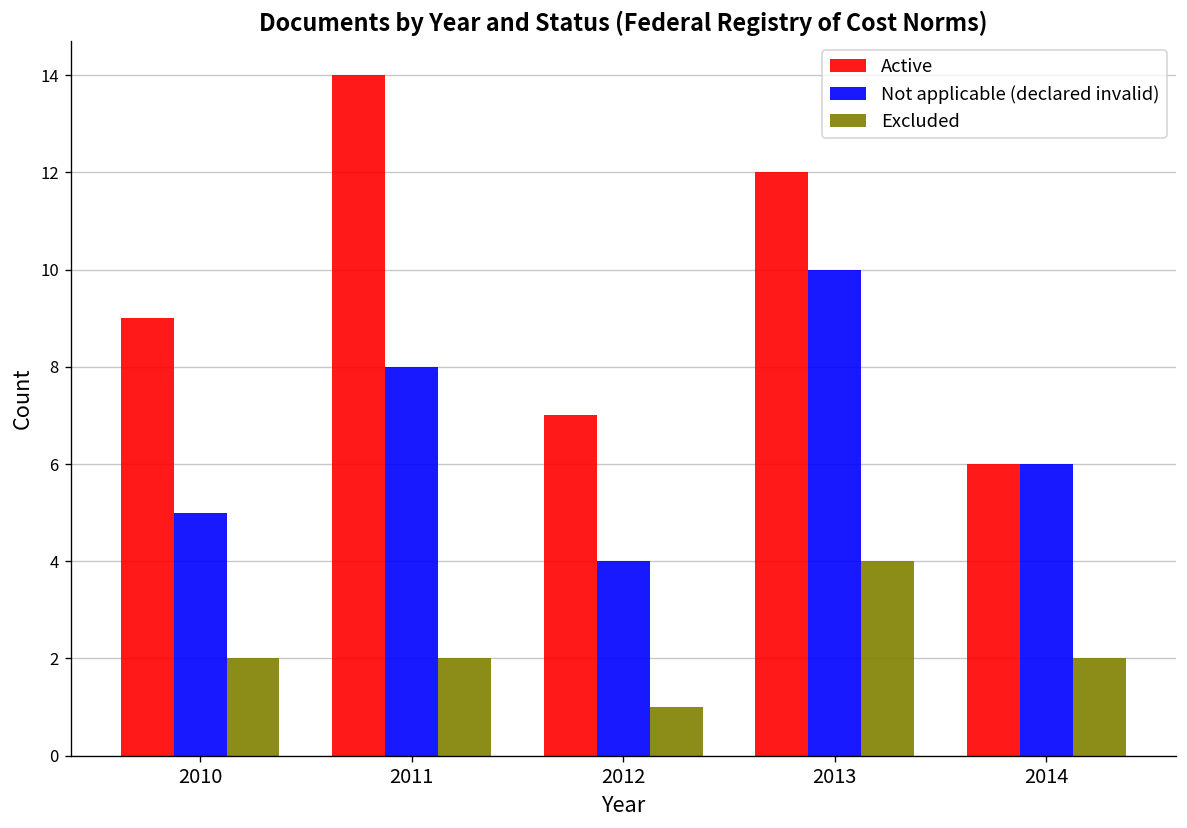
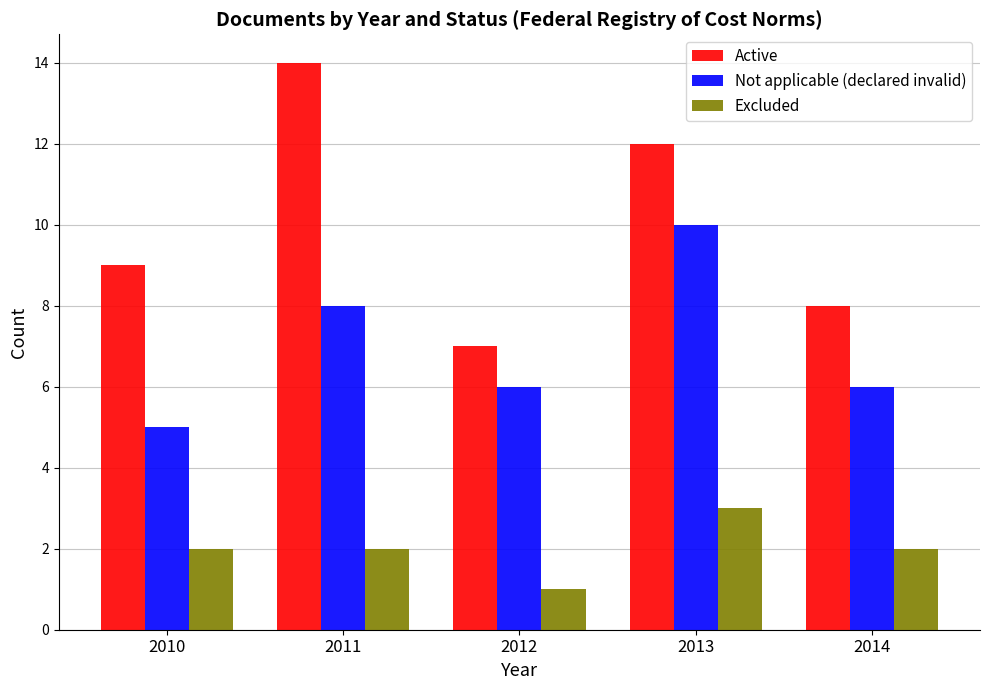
Not applicable (declared invalid), 2012: 4 -> 6
Excluded, 2013: 4 -> 3
Active, 2014: 6 -> 8
